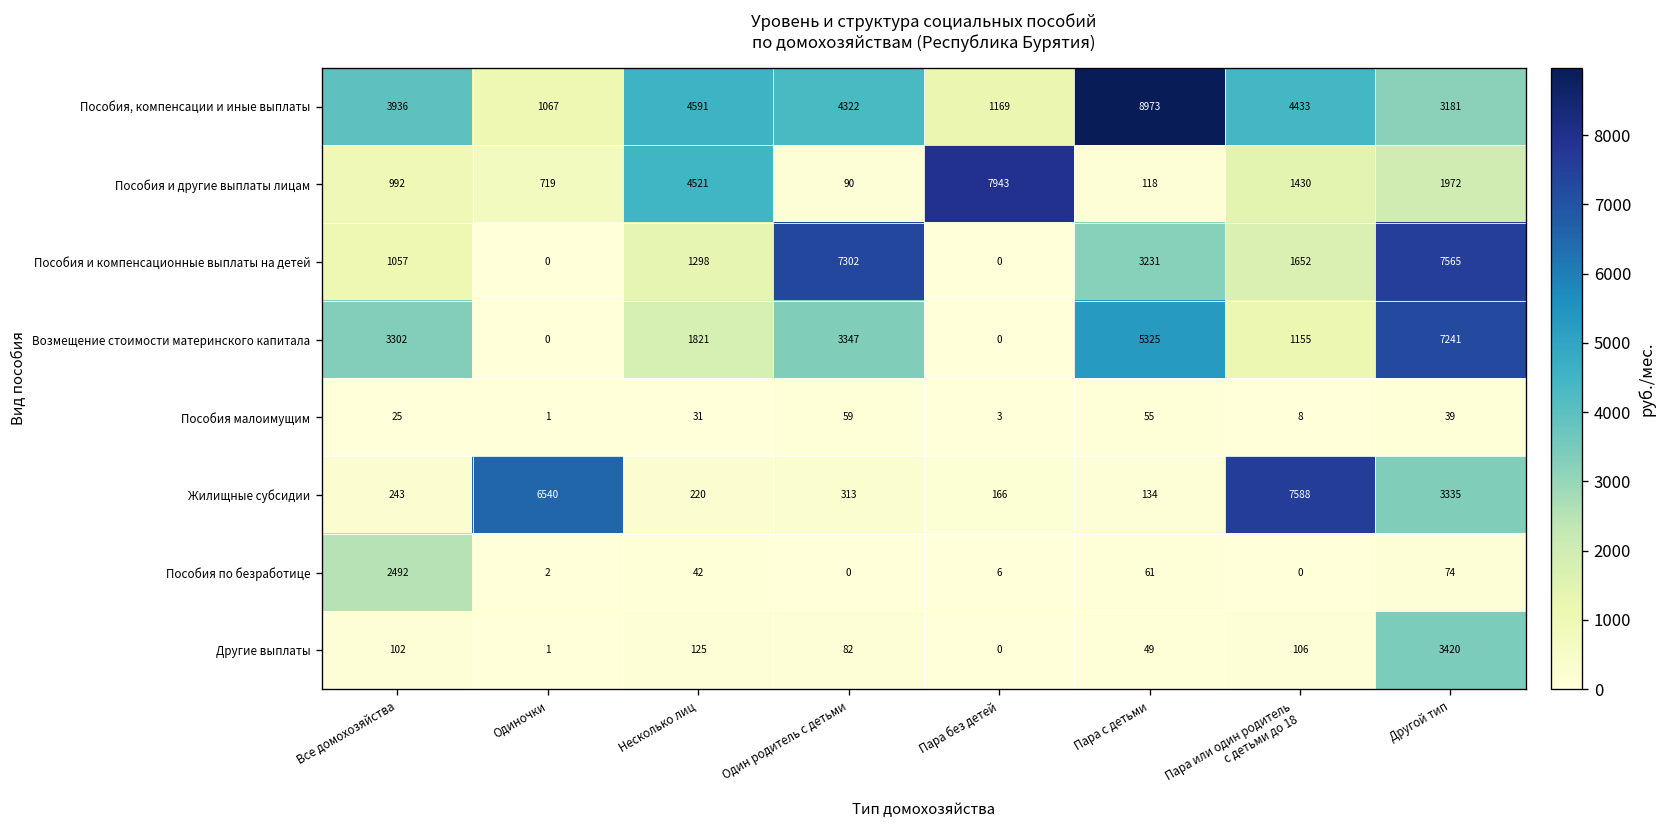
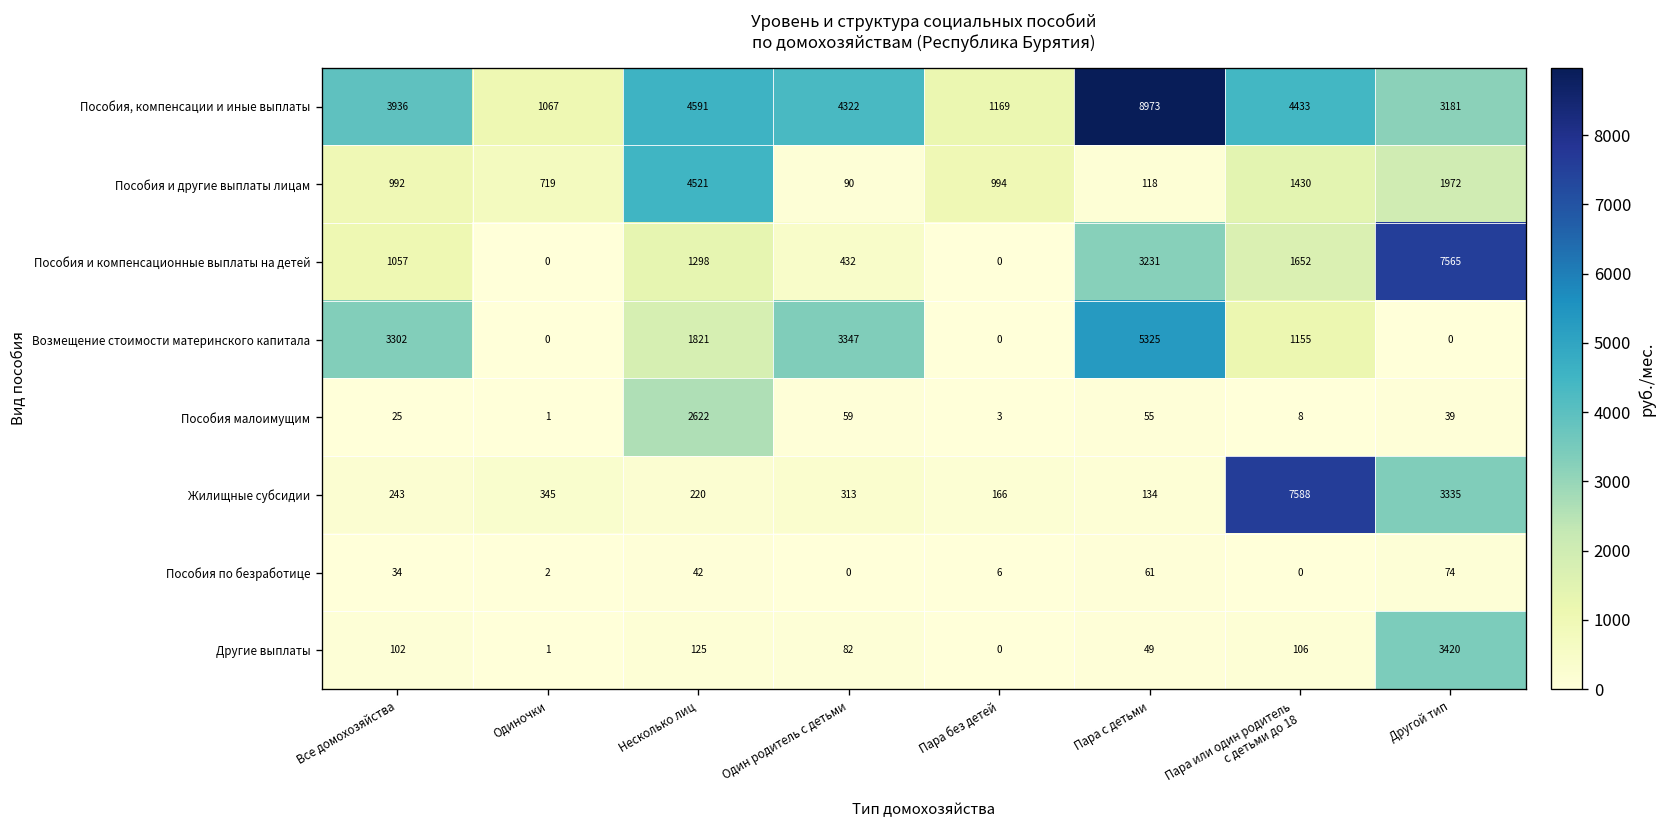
Пособия и другие выплаты лицам, Пара без детей: 7943 -> 994
Пособия и компенсационные выплаты на детей, Один родитель с детьми: 7302 -> 432
Возмещение стоимости материнского капитала, Другой тип: 7241 -> 0
Пособия малоимущим, Несколько лиц: 31 -> 2622
Жилищные субсидии, Одиночки: 6540 -> 345
Пособия по безработице, Все домохозяйства: 2492 -> 34
